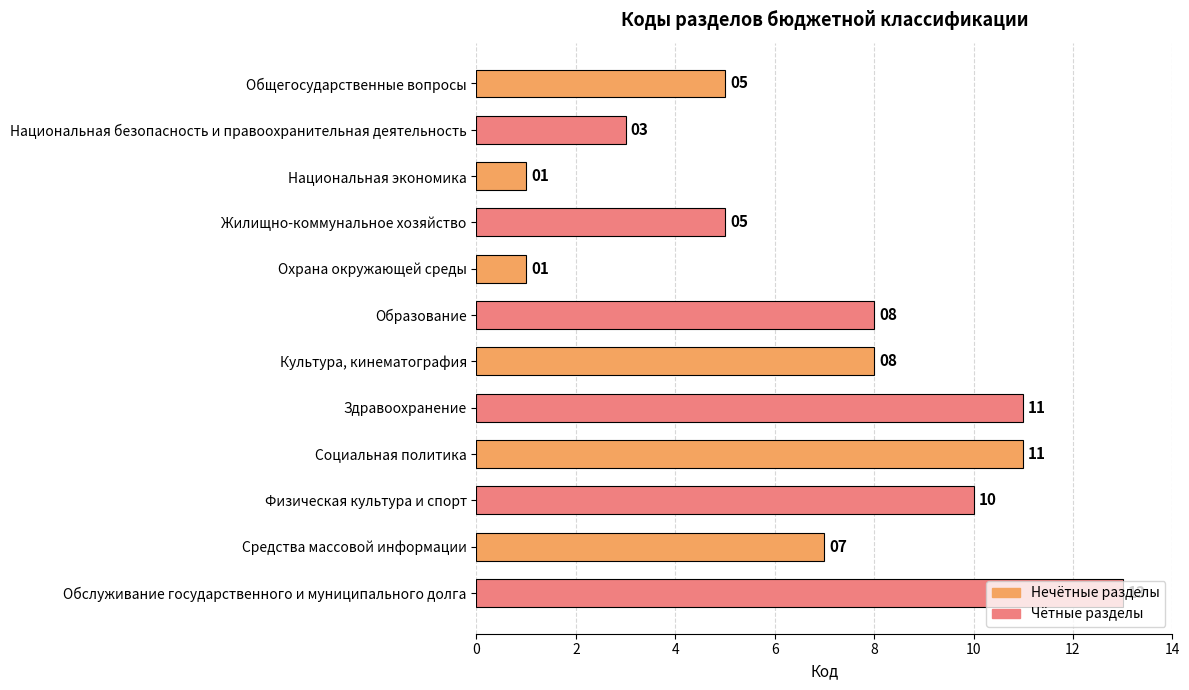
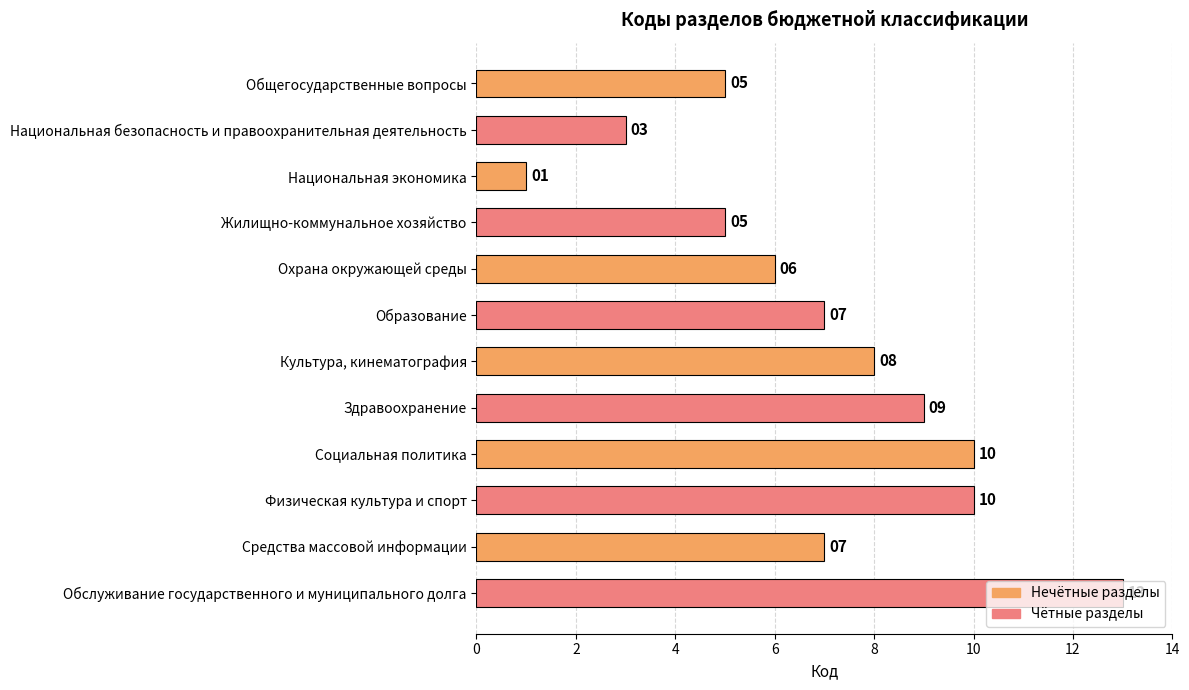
Охрана окружающей среды: 01 -> 06
Образование: 08 -> 07
Здравоохранение: 11 -> 09
Социальная политика: 11 -> 10
